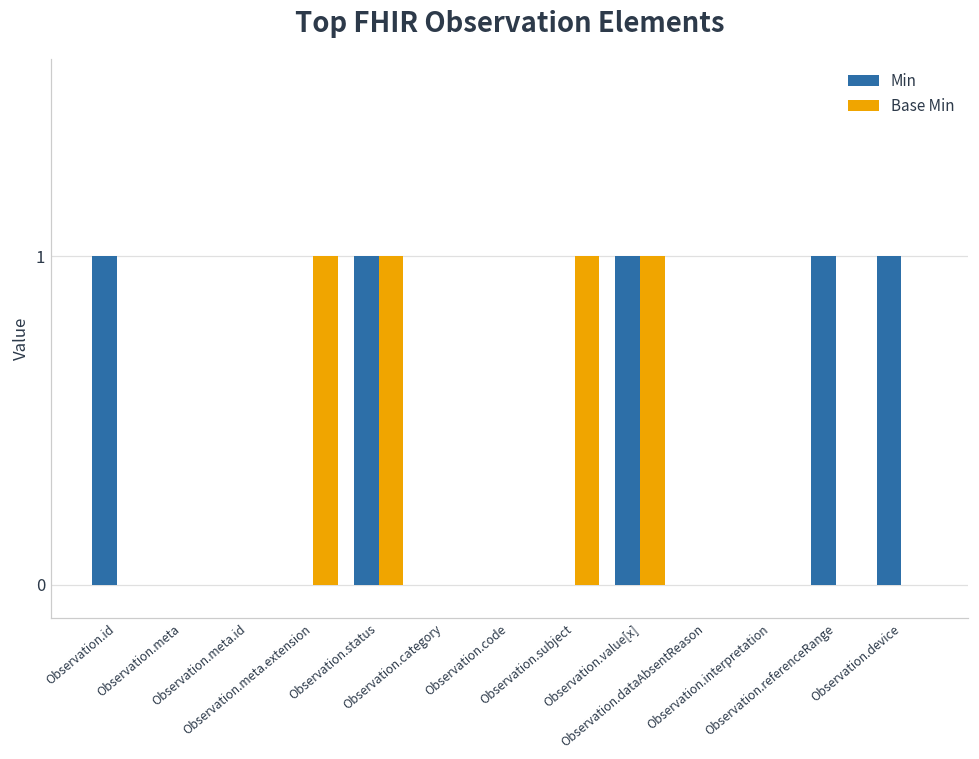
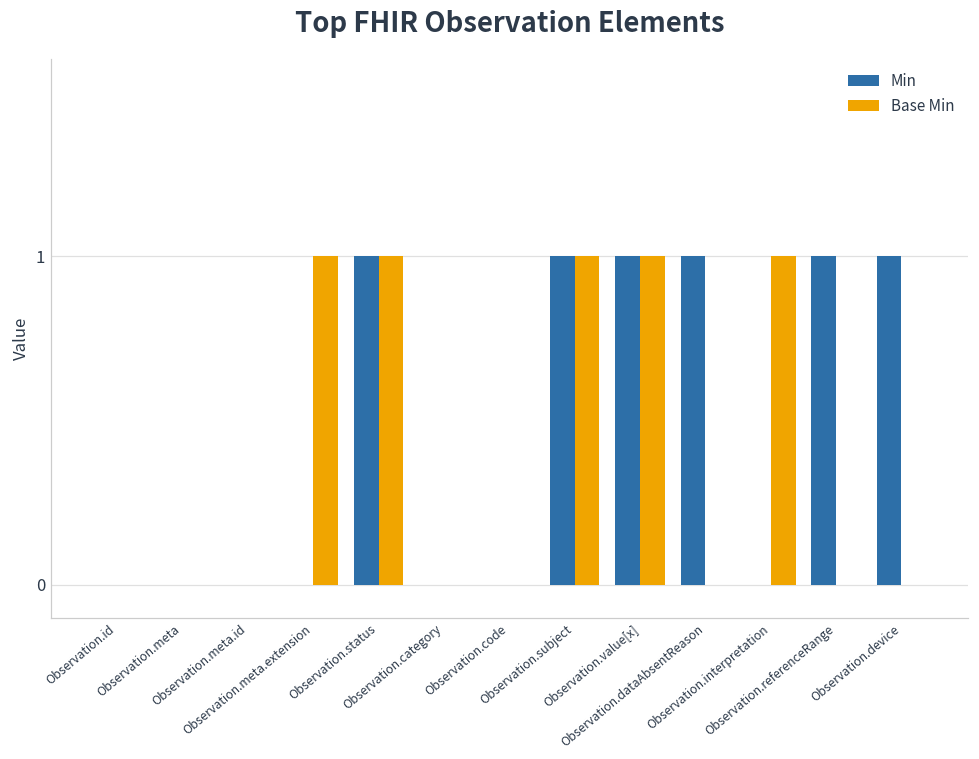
Min, Observation.id: 1 -> 0
Min, Observation.subject: 0 -> 1
Min, Observation.dataAbsentReason: 0 -> 1
Base Min, Observation.interpretation: 0 -> 1
